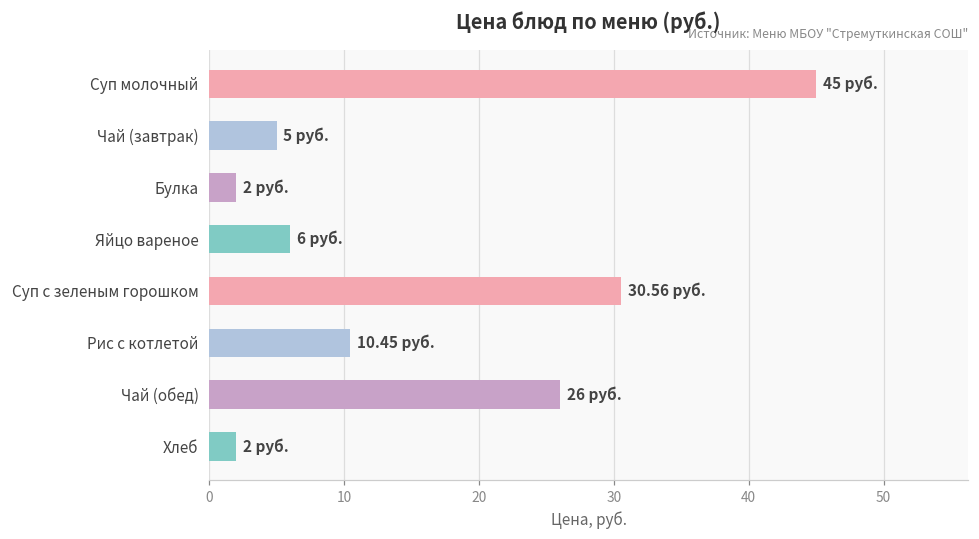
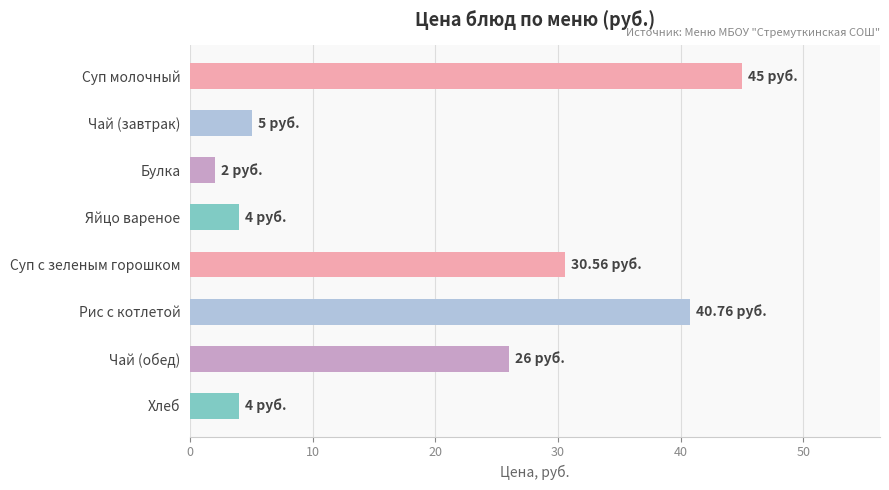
Яйцо вареное: 6 -> 4
Рис с котлетой: 10.45 -> 40.76
Хлеб: 2 -> 4
